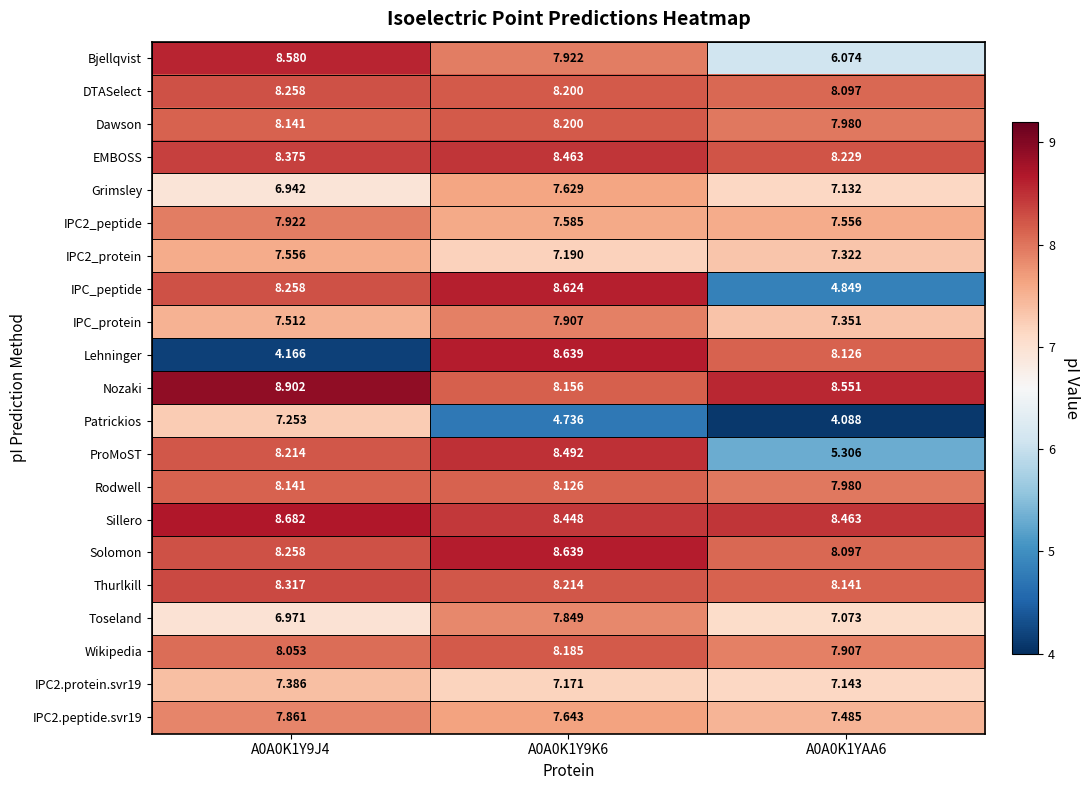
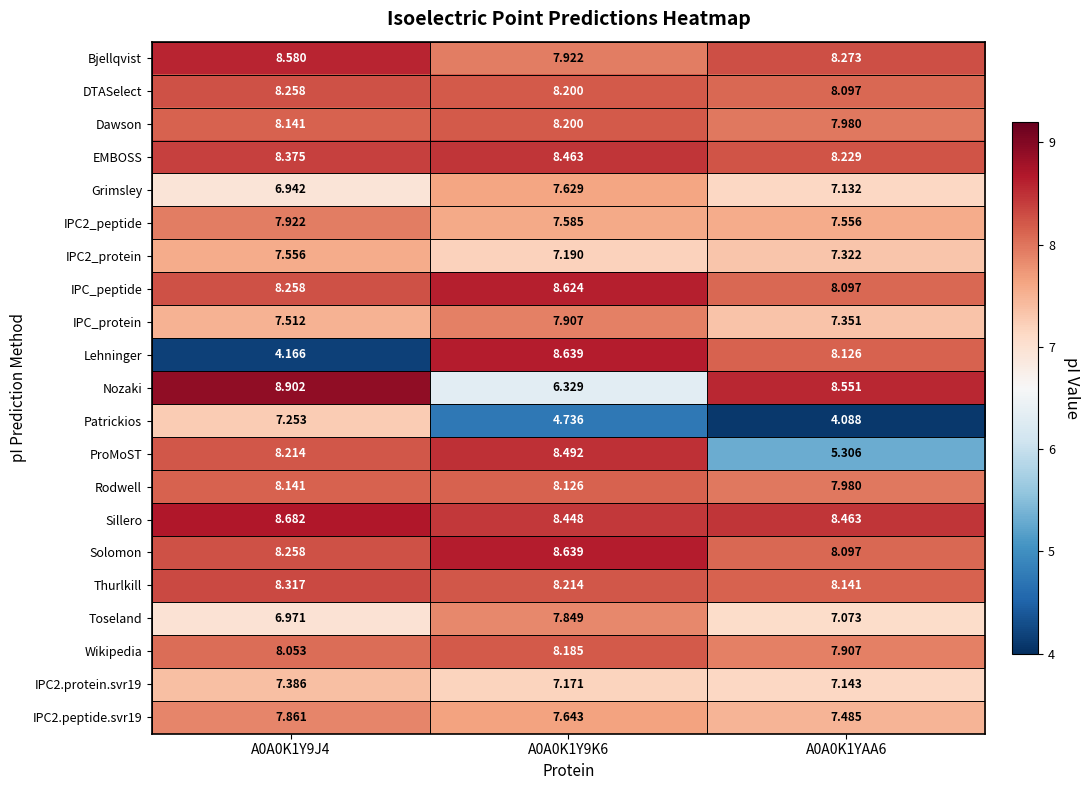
Bjellqvist, A0A0K1YAA6: 6.074 -> 8.273
IPC_peptide, A0A0K1YAA6: 4.849 -> 8.097
Nozaki, A0A0K1Y9K6: 8.156 -> 6.329
